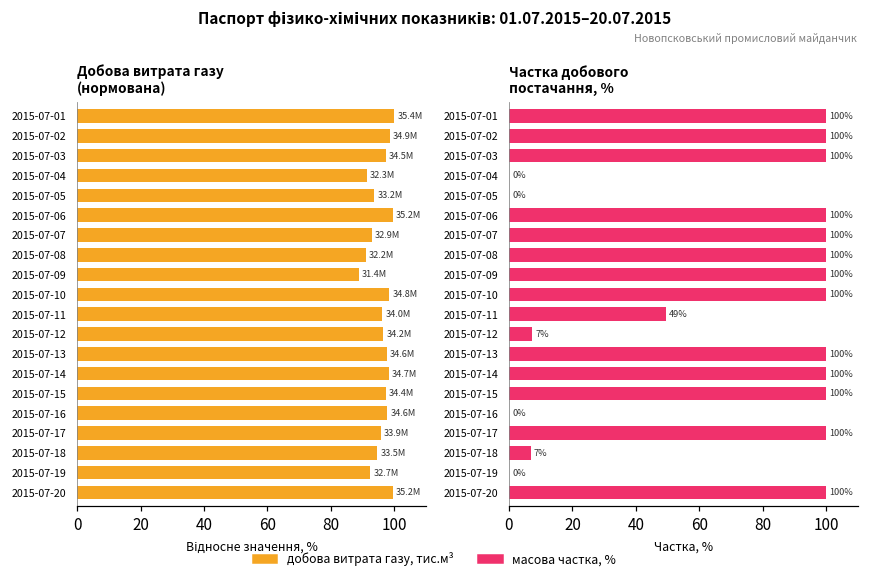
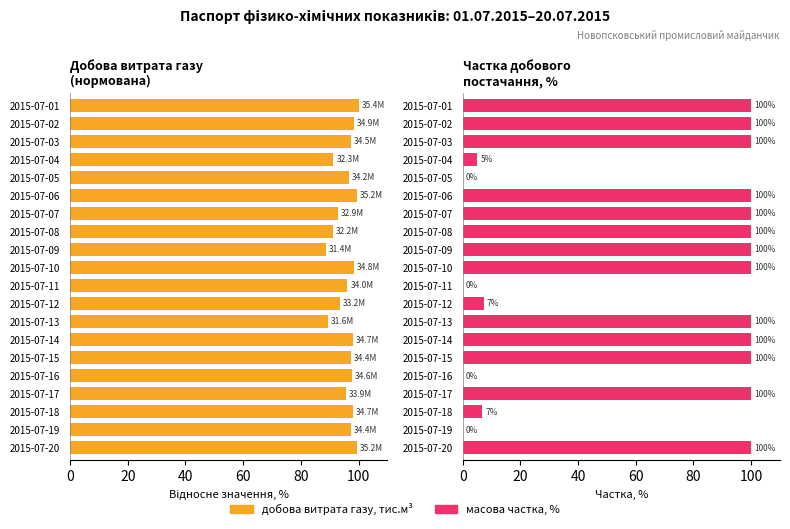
Добова витрата газу (нормована), 2015-07-05: 33.2M -> 34.2M
Добова витрата газу (нормована), 2015-07-12: 34.2M -> 33.2M
Добова витрата газу (нормована), 2015-07-13: 34.6M -> 31.6M
Добова витрата газу (нормована), 2015-07-18: 33.5M -> 34.7M
Добова витрата газу (нормована), 2015-07-19: 32.7M -> 34.4M
Частка добового постачання, %, 2015-07-04: 0% -> 5%
Частка добового постачання, %, 2015-07-11: 49% -> 0%
